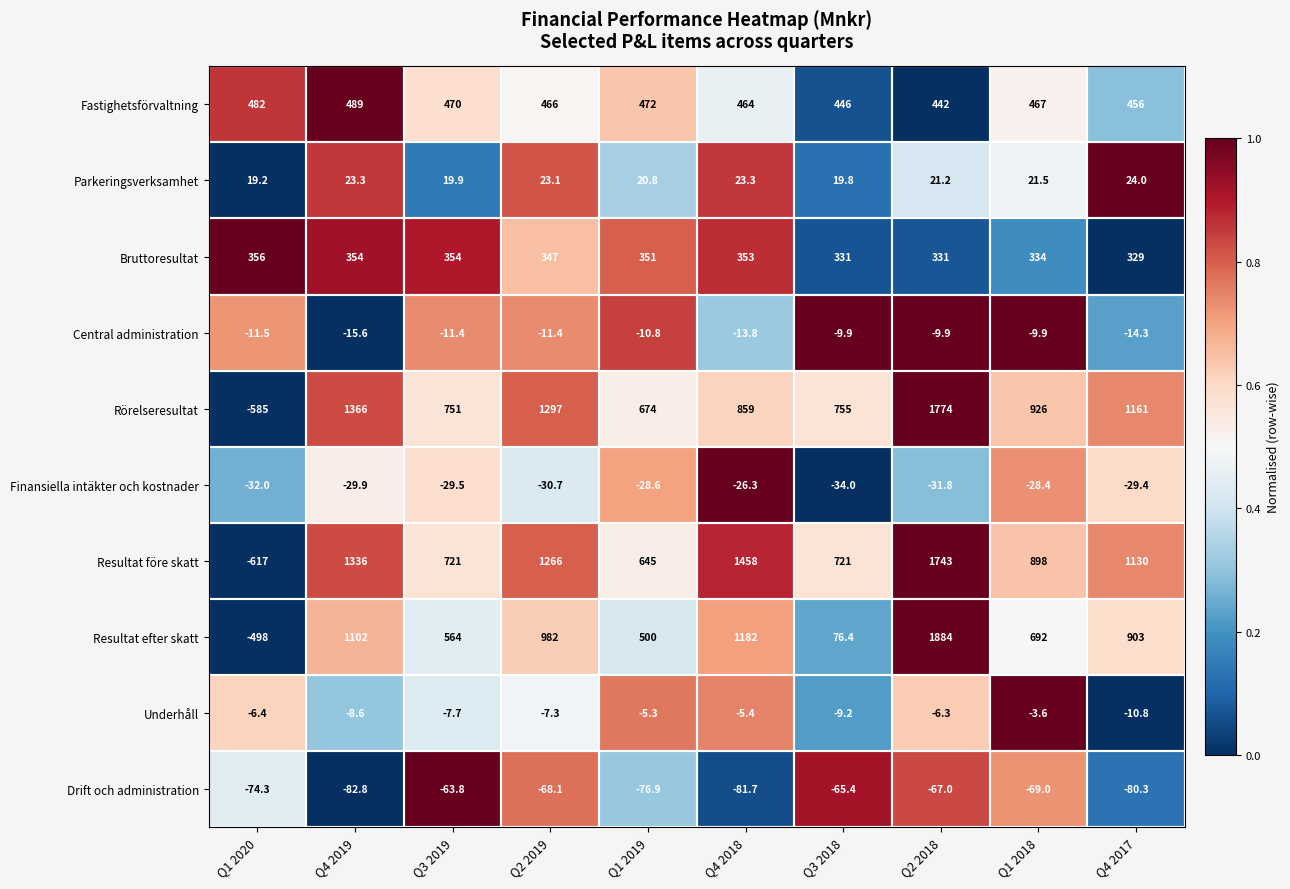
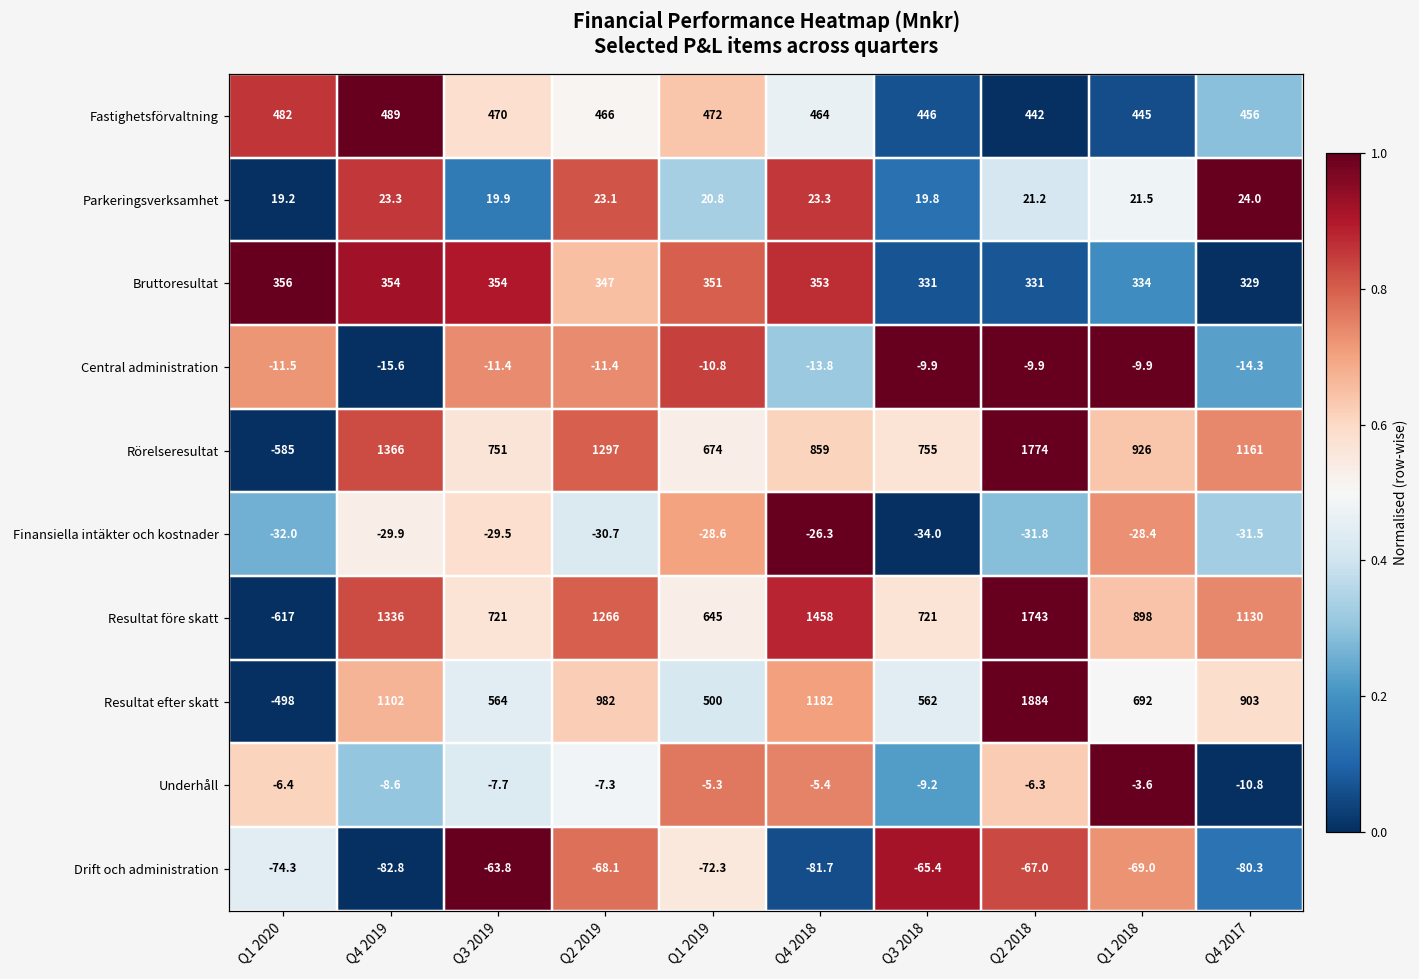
Fastighetsförvaltning, Q1 2018: 467 -> 445
Finansiella intäkter och kostnader, Q4 2017: -29.4 -> -31.5
Resultat efter skatt, Q3 2018: 76.4 -> 562
Drift och administration, Q1 2019: -76.9 -> -72.3
